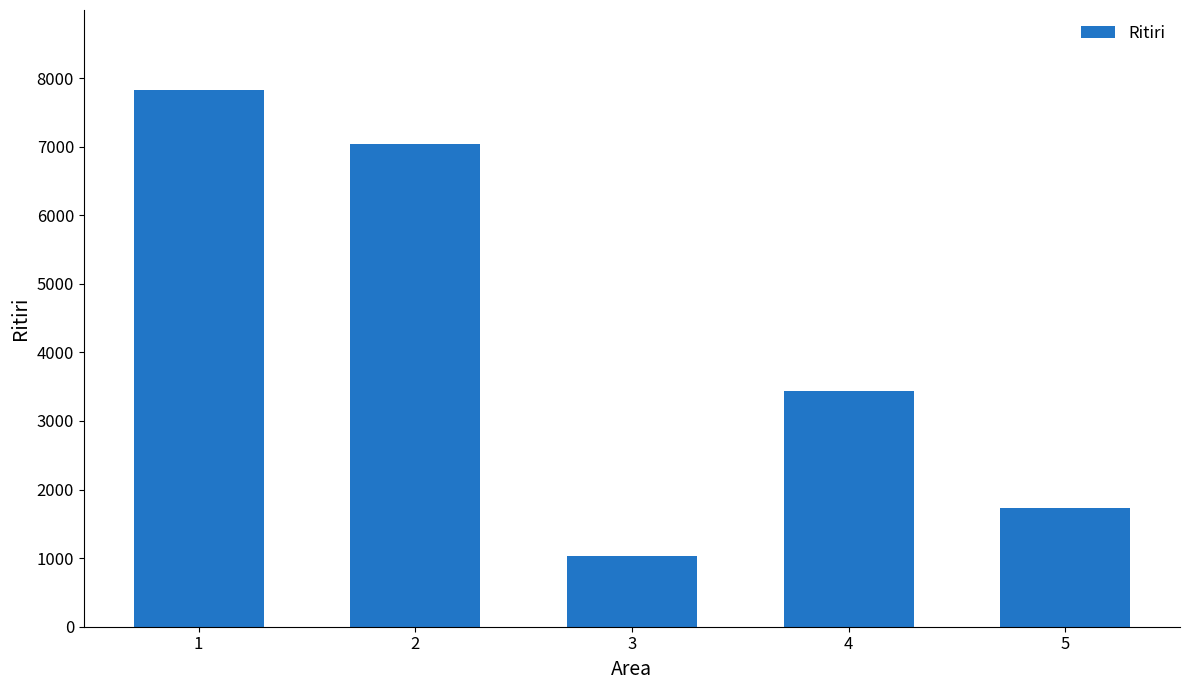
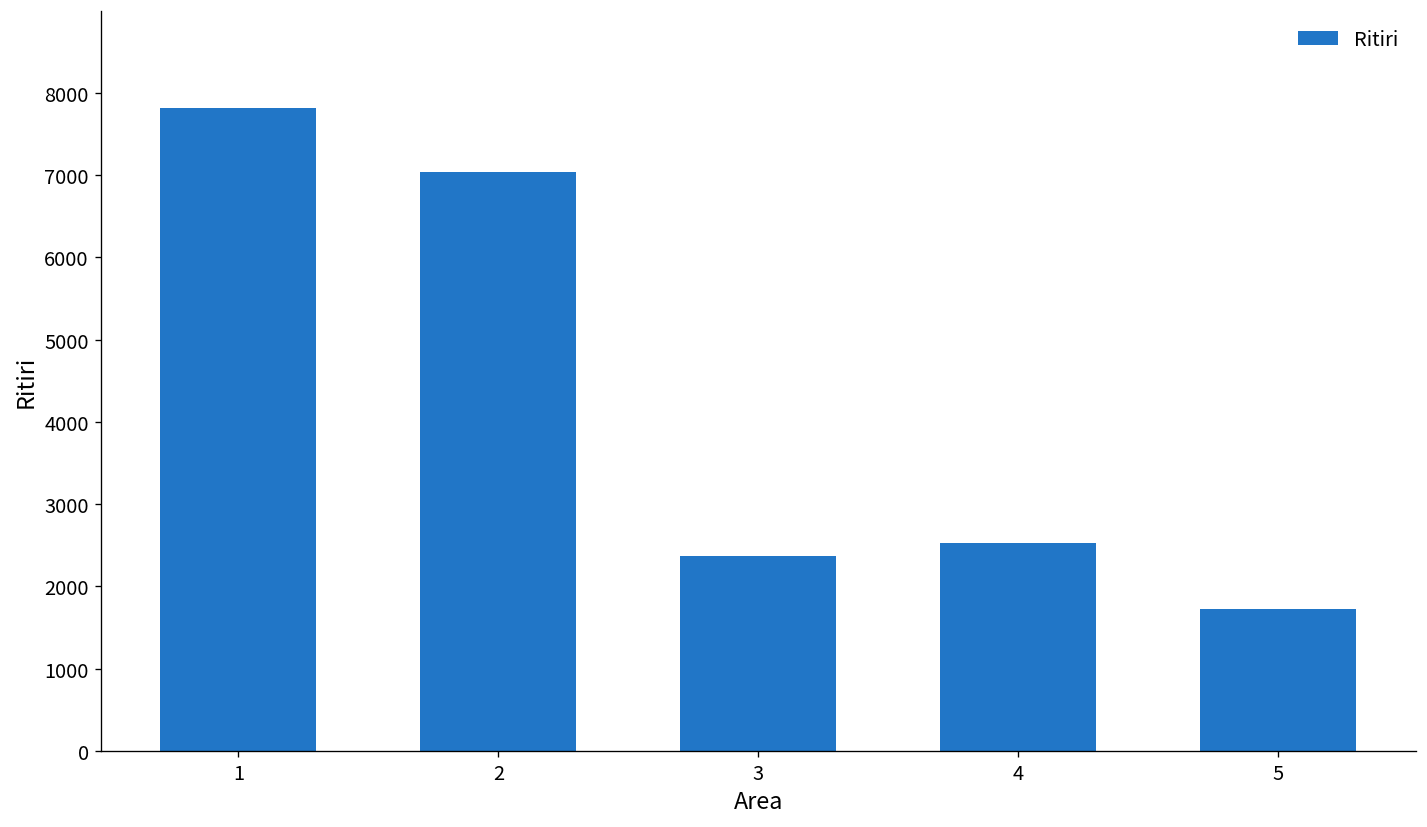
3: 1000 -> 2400
4: 3400 -> 2500
